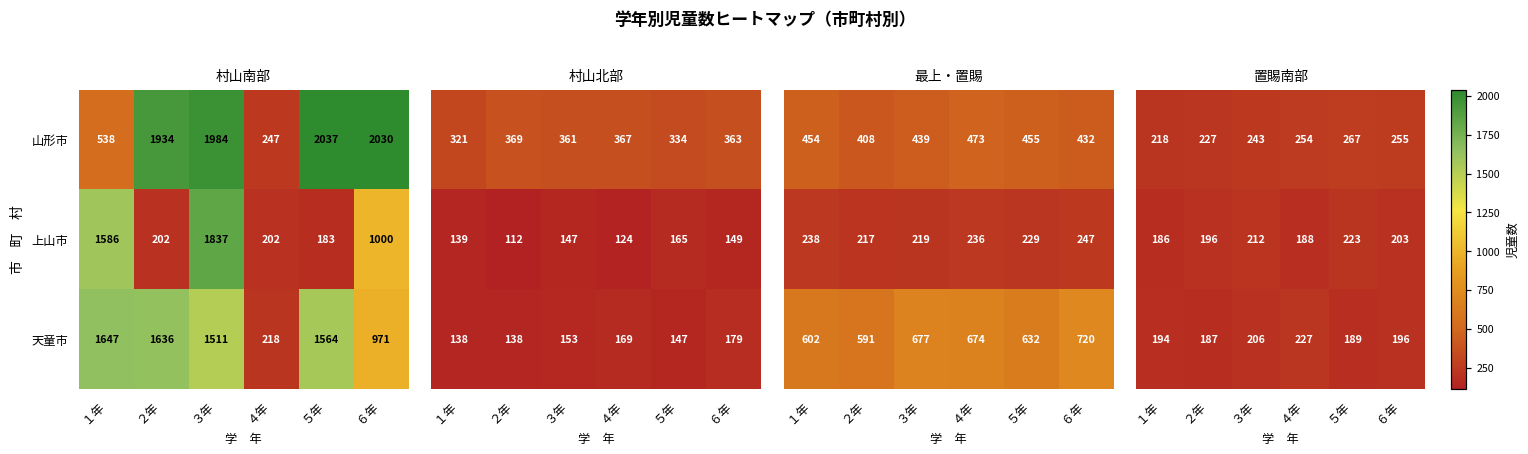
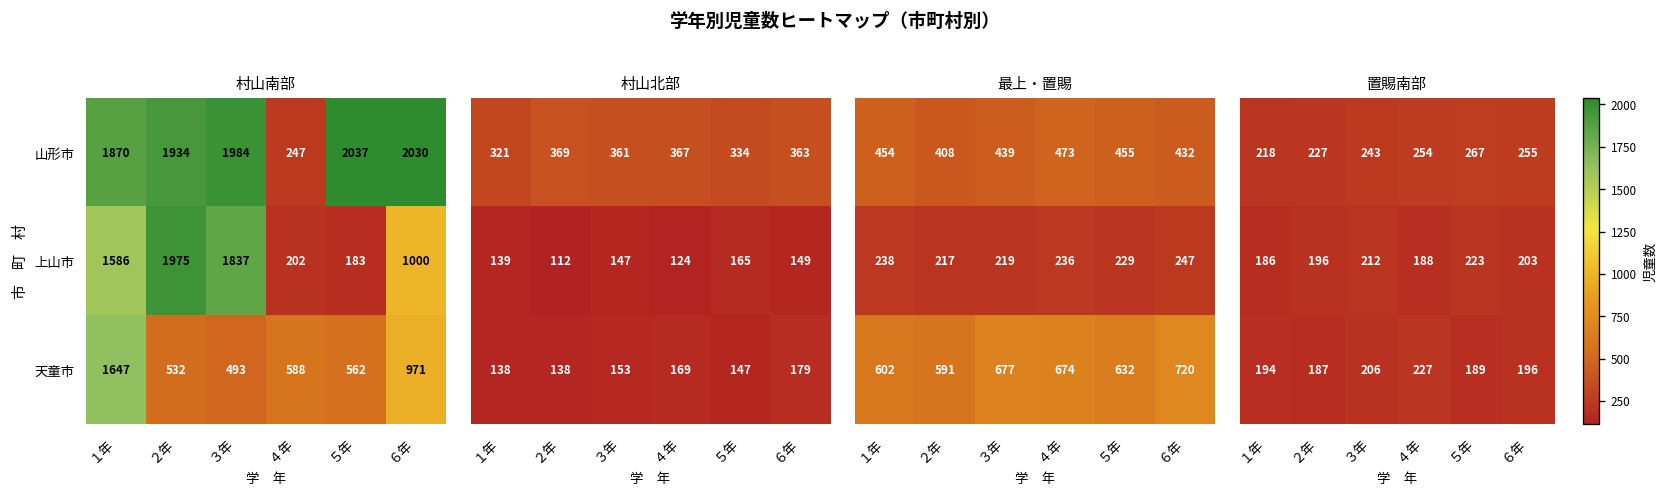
村山南部, 山形市, １年: 538 -> 1870
村山南部, 上山市, ２年: 202 -> 1975
村山南部, 天童市, ２年: 1636 -> 532
村山南部, 天童市, ３年: 1511 -> 493
村山南部, 天童市, ４年: 218 -> 588
村山南部, 天童市, ５年: 1564 -> 562
